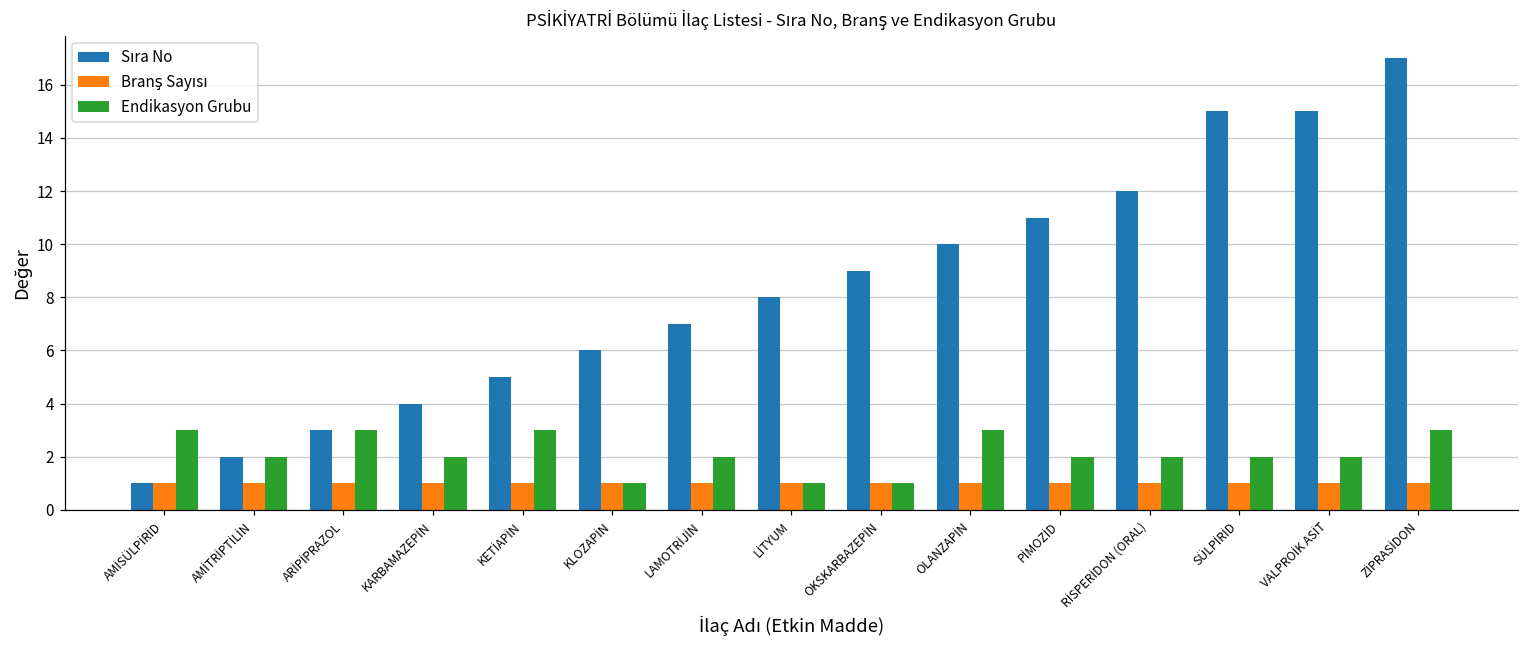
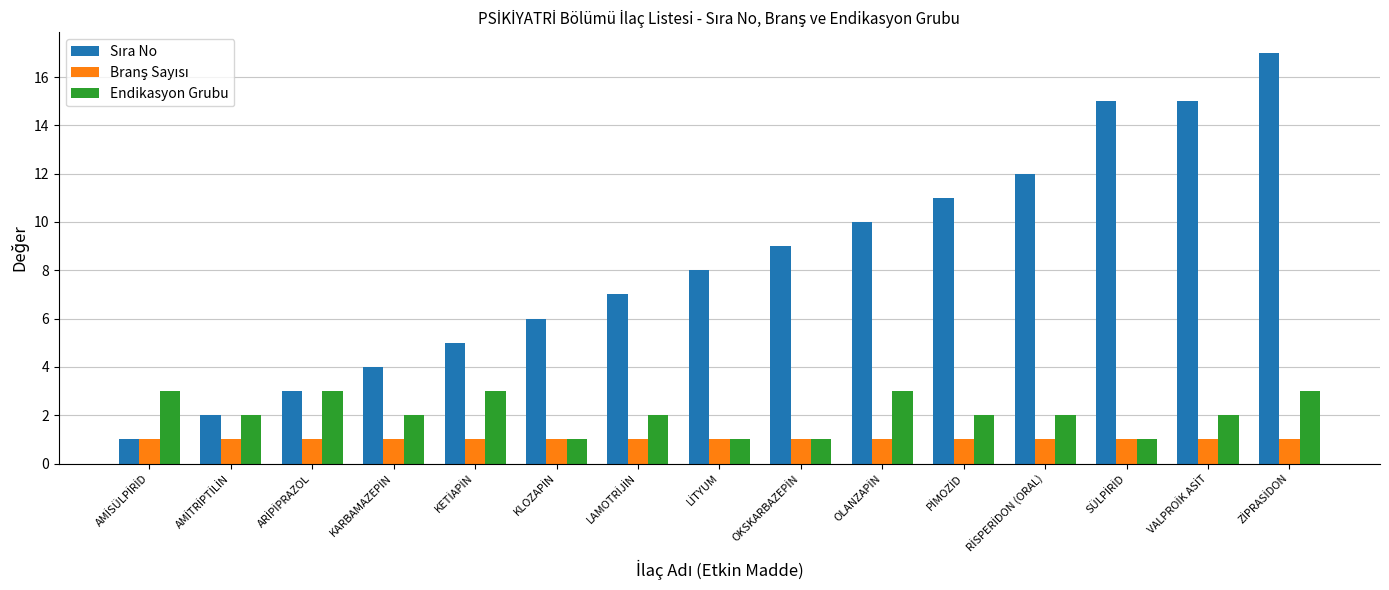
Endikasyon Grubu, SÜLPİRİD: 2 -> 1
